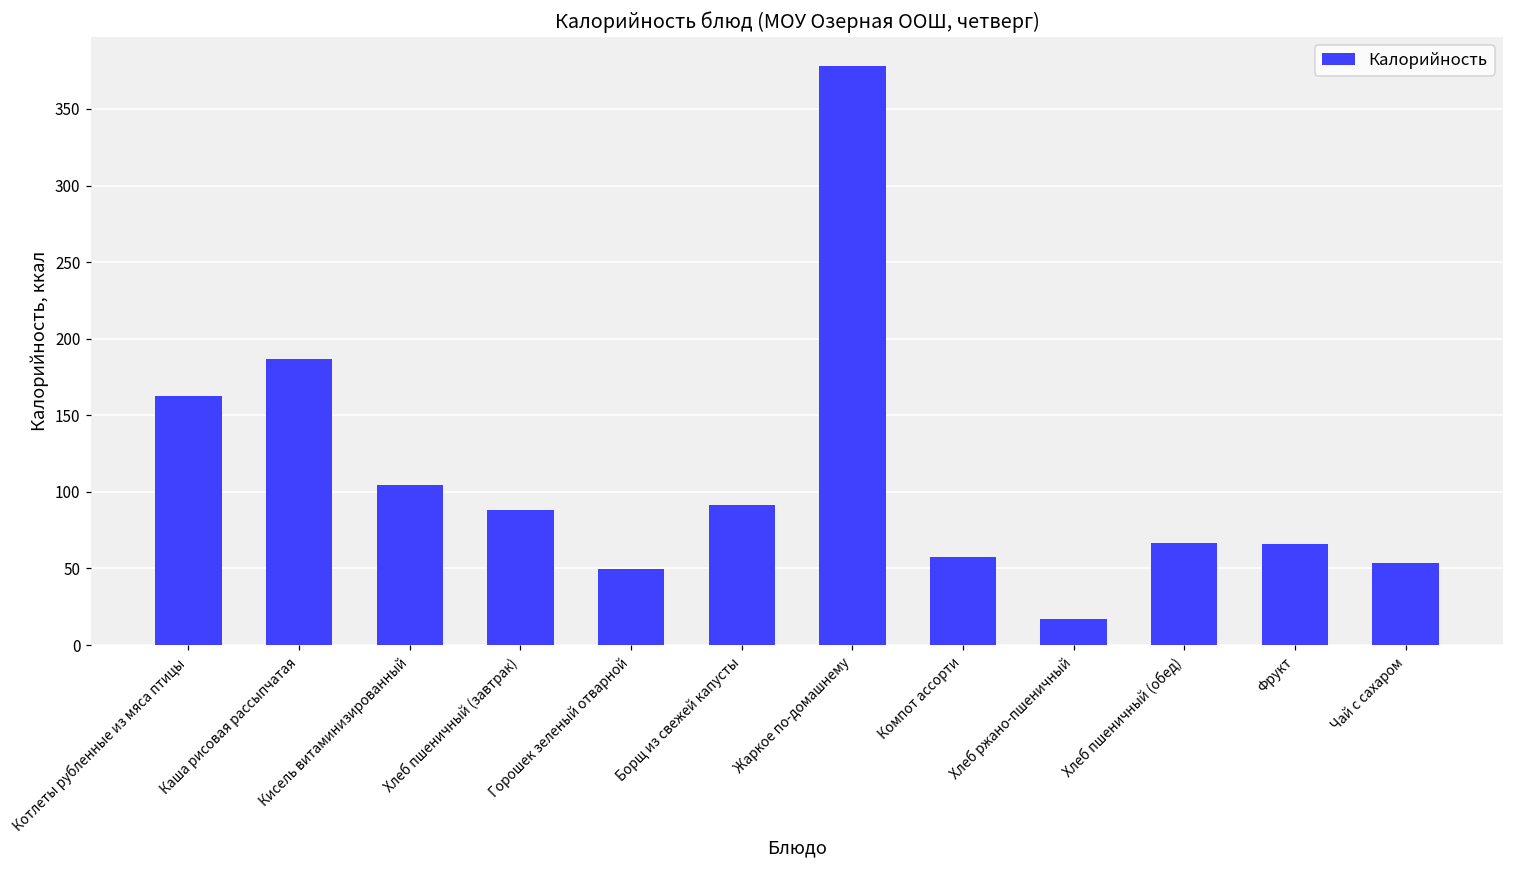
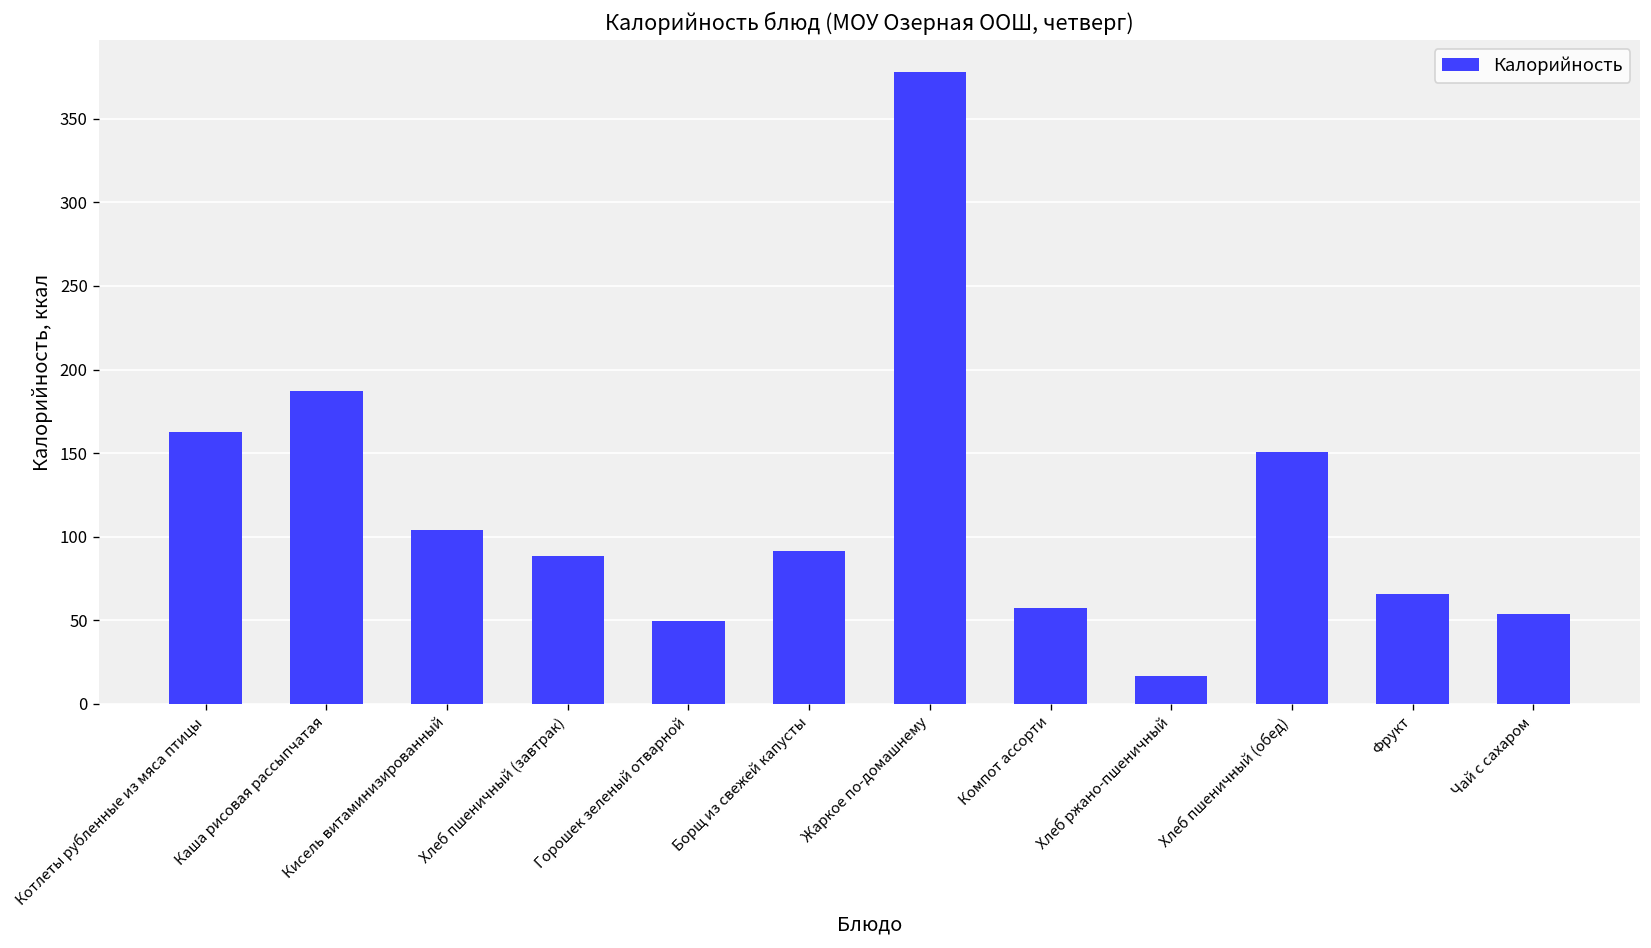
Хлеб пшеничный (обед): 66 -> 151
